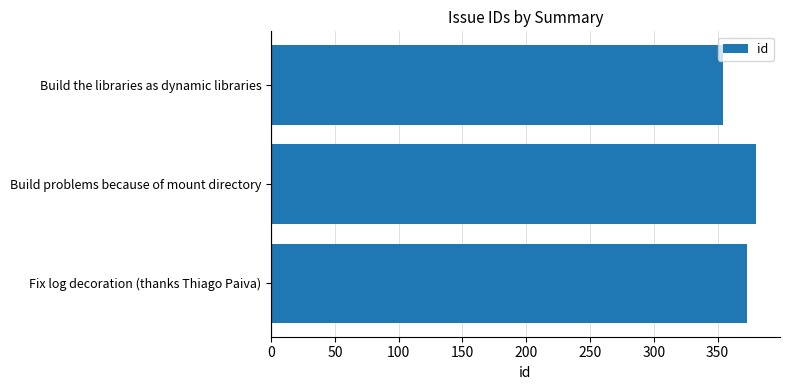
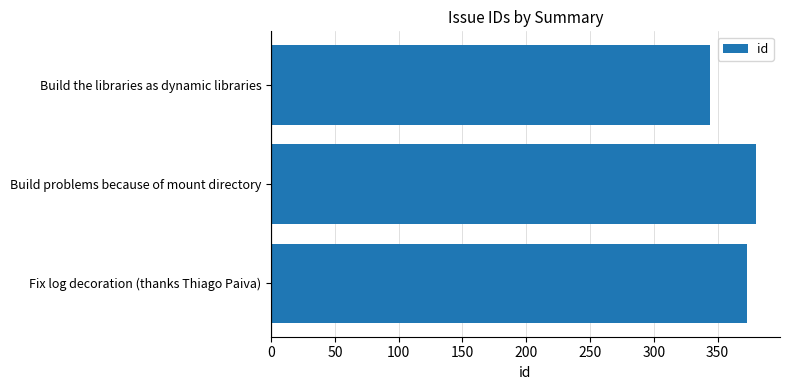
Build the libraries as dynamic libraries: 354 -> 344
